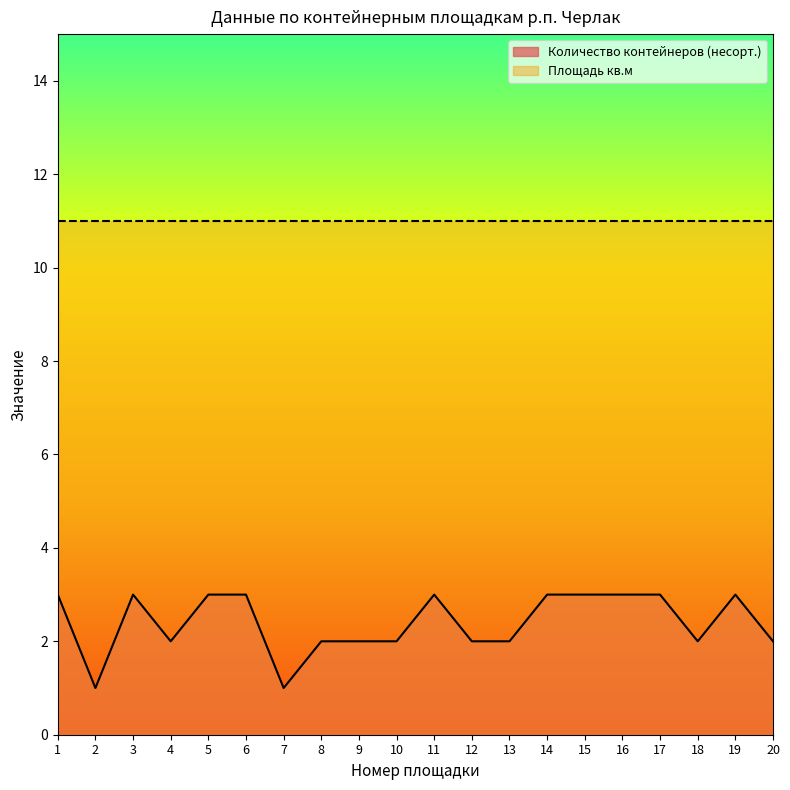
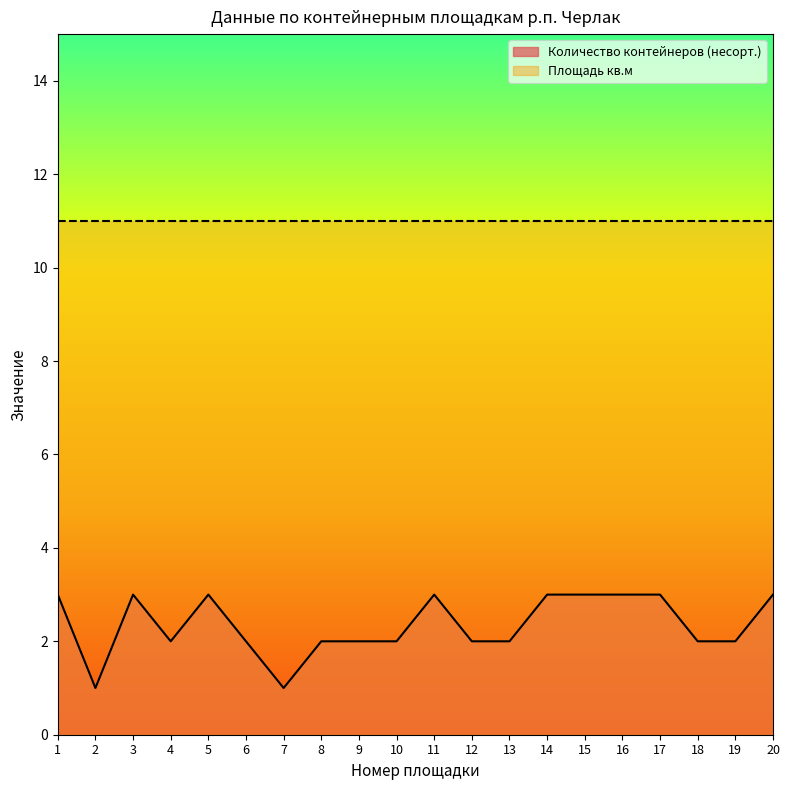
Количество контейнеров (несорт.), 6: 3 -> 2
Количество контейнеров (несорт.), 19: 3 -> 2
Количество контейнеров (несорт.), 20: 2 -> 3
